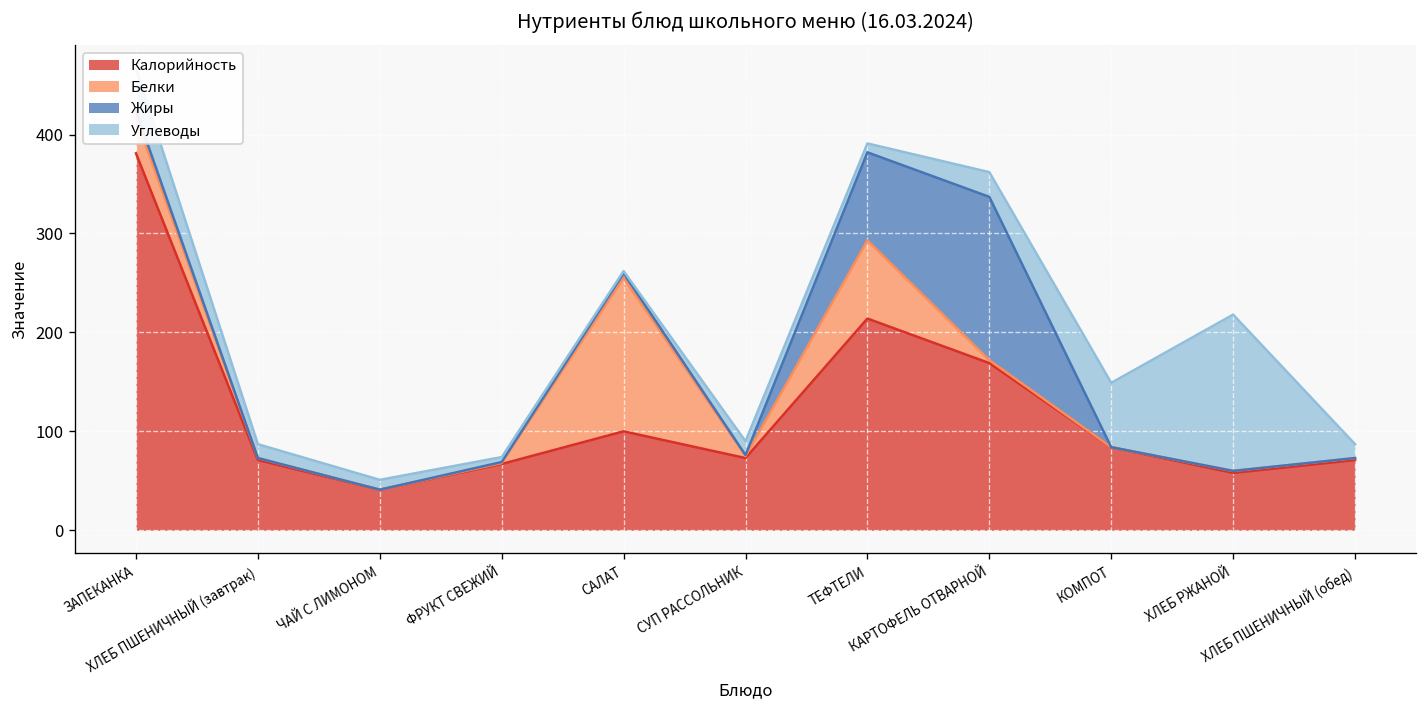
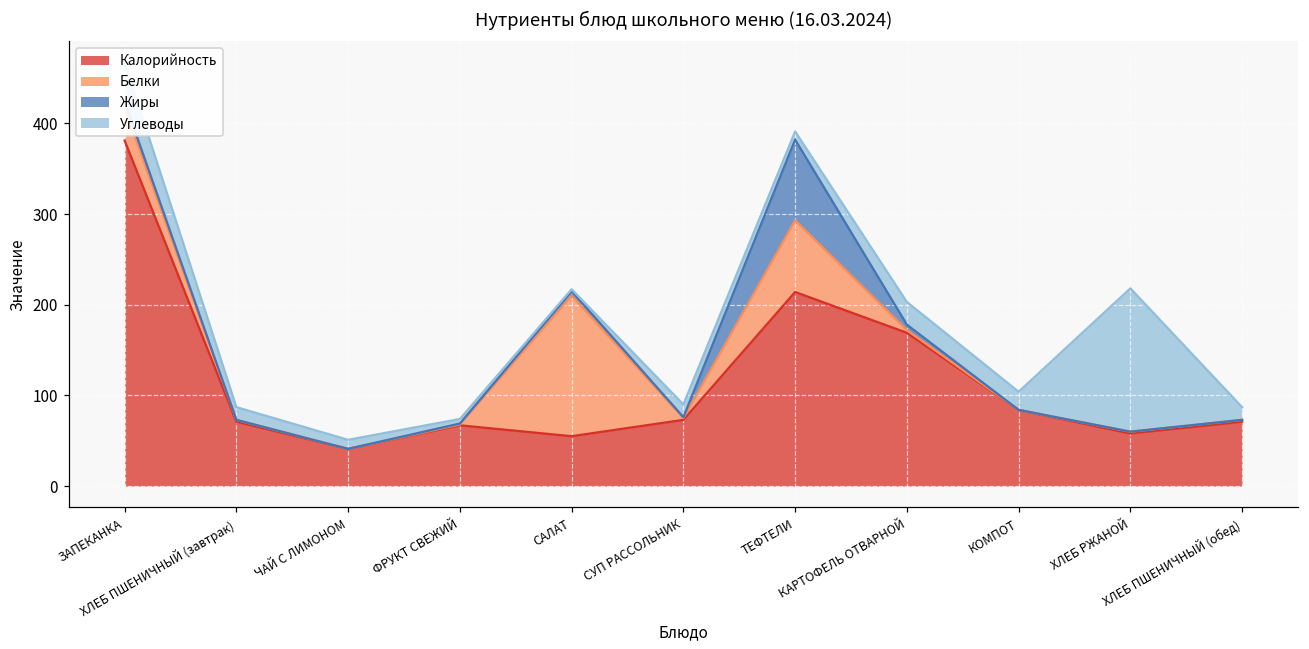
Калорийность, САЛАТ: 100 -> 60
Жиры, КАРТОФЕЛЬ ОТВАРНОЙ: 170 -> 10
Углеводы, КОМПОТ: 70 -> 20
